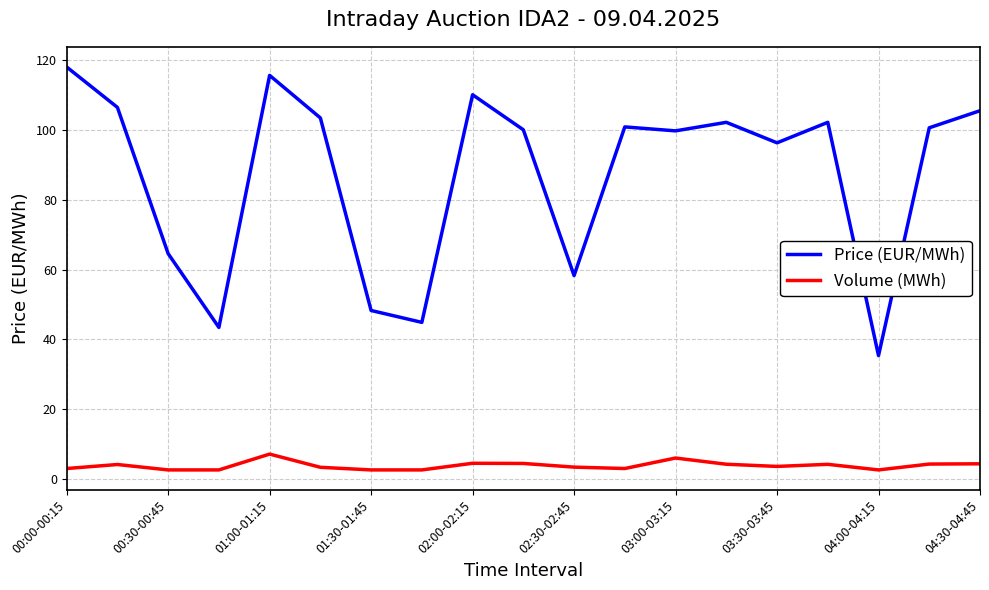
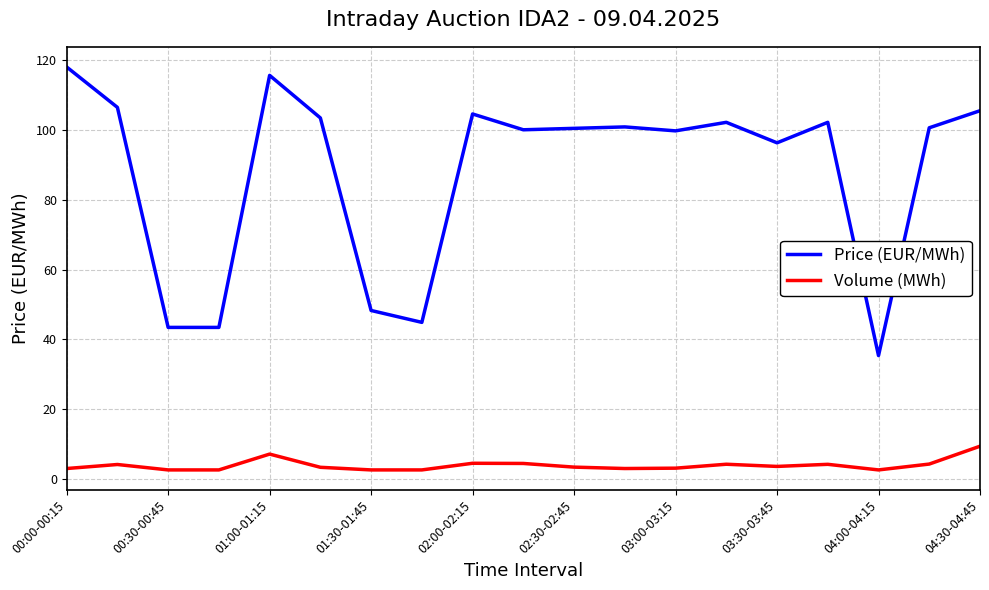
Price (EUR/MWh), 00:30-00:45: 65 -> 43
Price (EUR/MWh), 02:00-02:15: 110 -> 105
Price (EUR/MWh), 02:30-02:45: 58 -> 100
Volume (MWh), 03:00-03:15: 6 -> 3
Volume (MWh), 04:30-04:45: 4 -> 9
